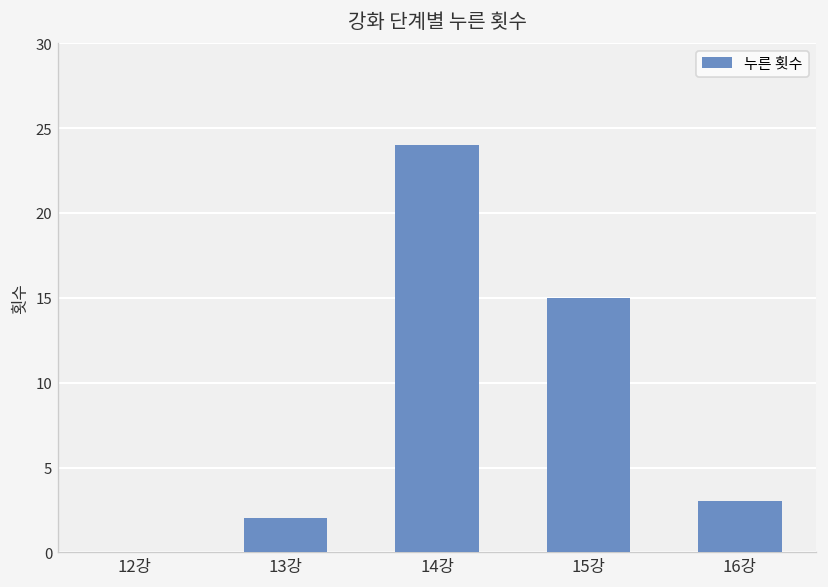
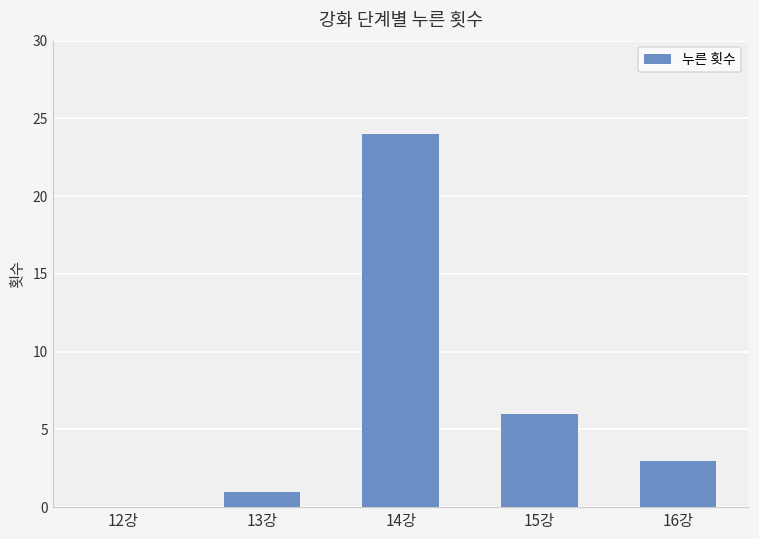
13강: 2 -> 1
15강: 15 -> 6
